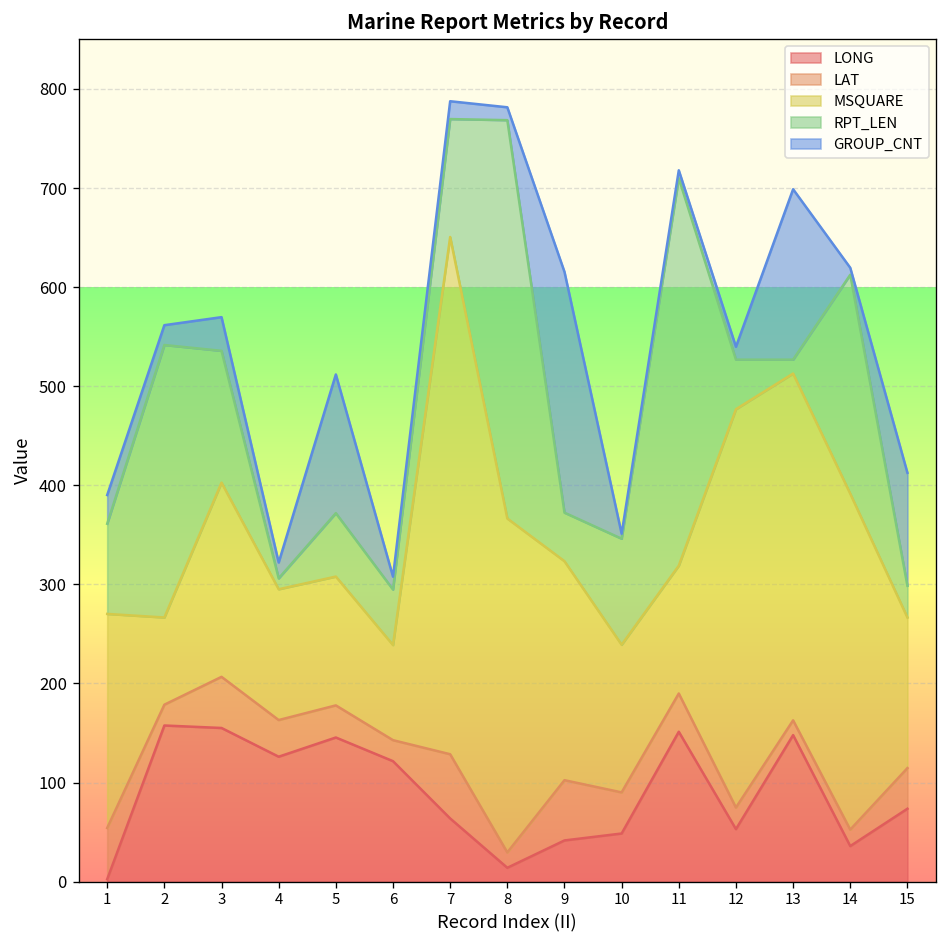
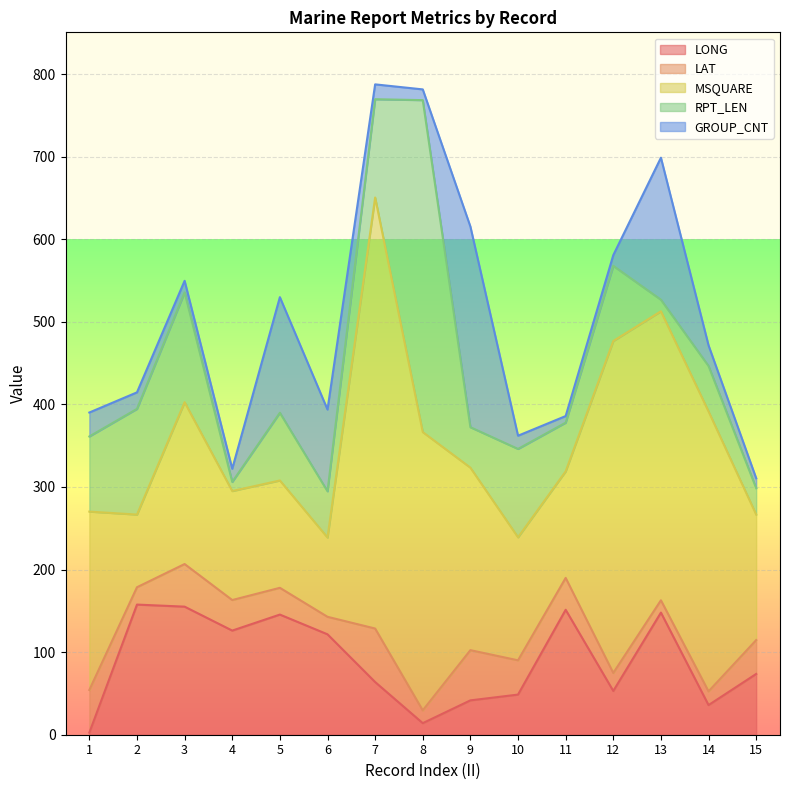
RPT_LEN, 2: 280 -> 130
GROUP_CNT, 3: 30 -> 10
RPT_LEN, 5: 60 -> 80
GROUP_CNT, 6: 10 -> 100
GROUP_CNT, 10: 10 -> 20
RPT_LEN, 11: 390 -> 60
RPT_LEN, 12: 50 -> 90
RPT_LEN, 14: 220 -> 60
GROUP_CNT, 14: 10 -> 30
GROUP_CNT, 15: 110 -> 10
